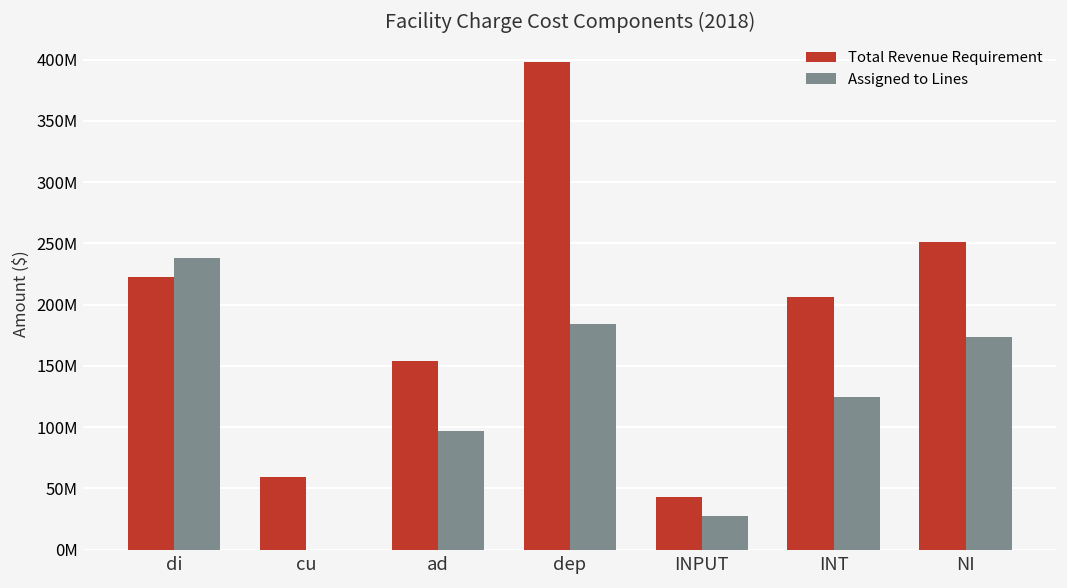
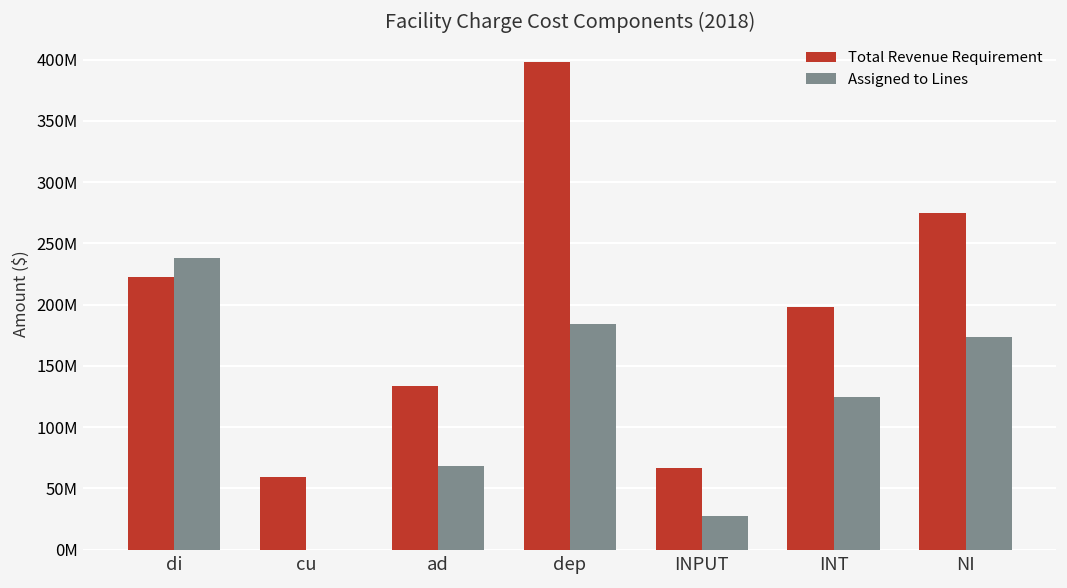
Total Revenue Requirement, ad: 154000000 -> 133000000
Assigned to Lines, ad: 97000000 -> 68000000
Total Revenue Requirement, INPUT: 43000000 -> 67000000
Total Revenue Requirement, INT: 206000000 -> 198000000
Total Revenue Requirement, NI: 251000000 -> 275000000
